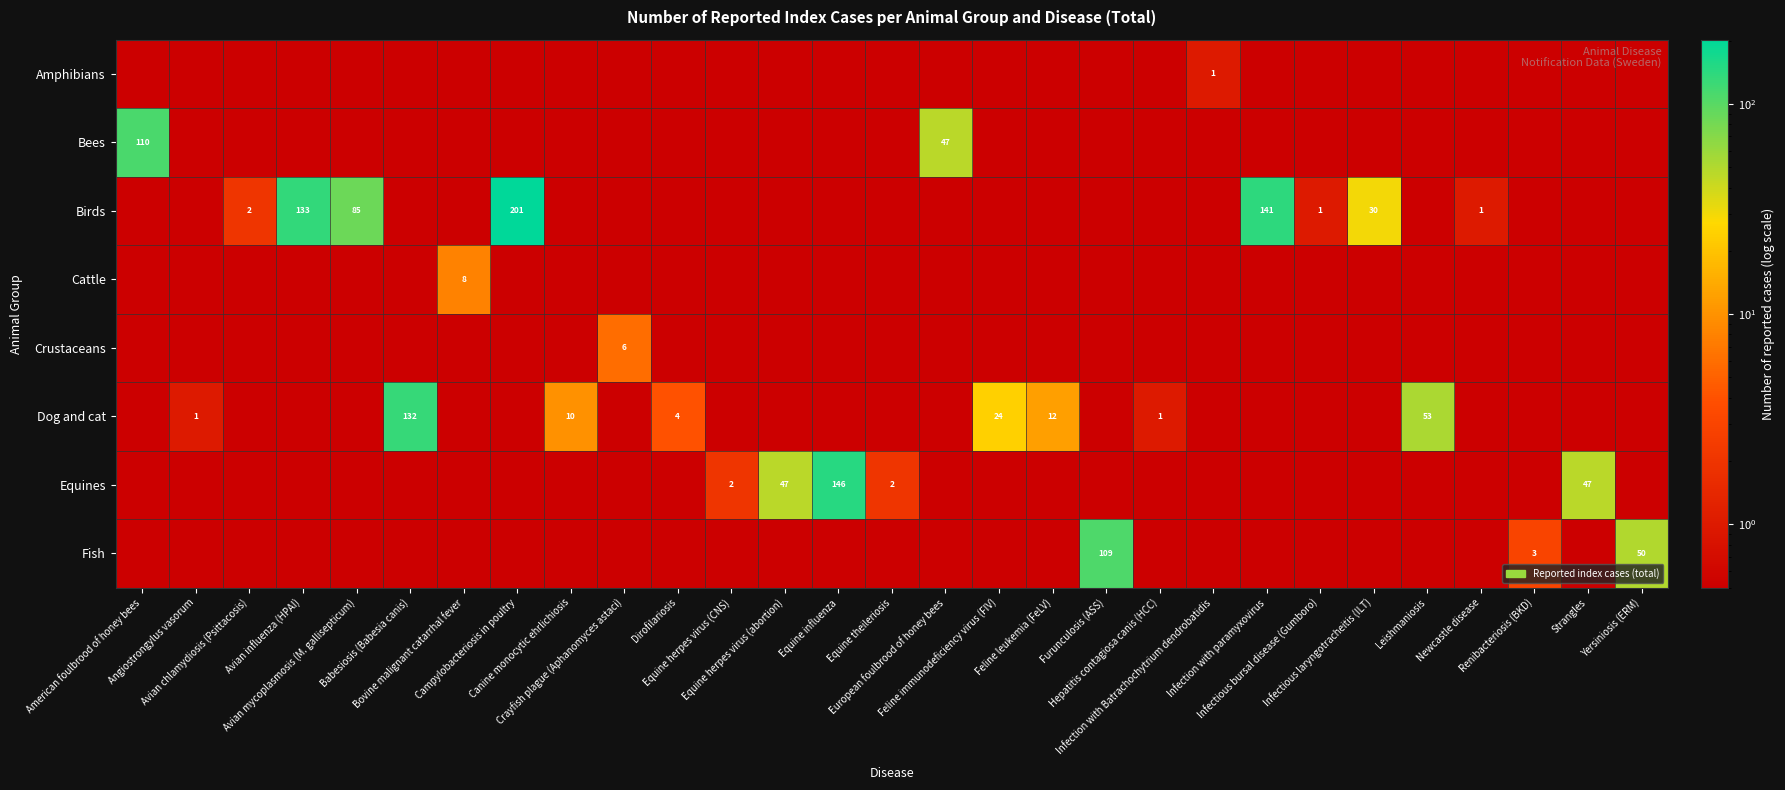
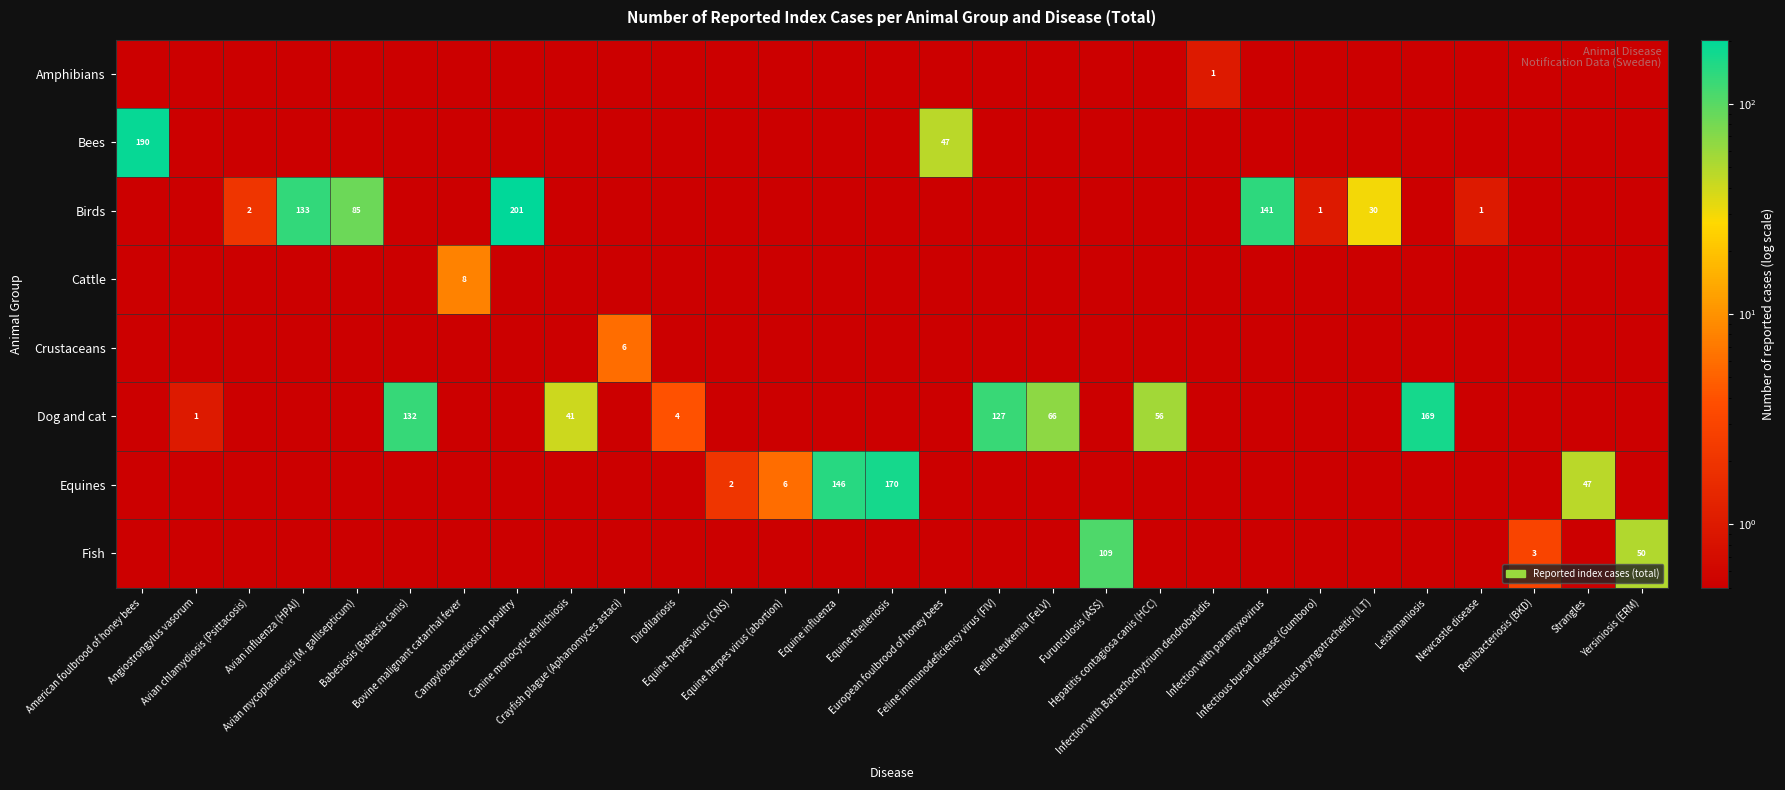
Bees, American foulbrood of honey bees: 110 -> 190
Dog and cat, Canine monocytic ehrlichiosis: 10 -> 41
Dog and cat, Feline immunodeficiency virus (FIV): 24 -> 127
Dog and cat, Feline leukemia (FeLV): 12 -> 66
Dog and cat, Hepatitis contagiosa canis (HCC): 1 -> 56
Dog and cat, Leishmaniosis: 53 -> 169
Equines, Equine herpes virus (abortion): 47 -> 6
Equines, Equine theileriosis: 2 -> 170
